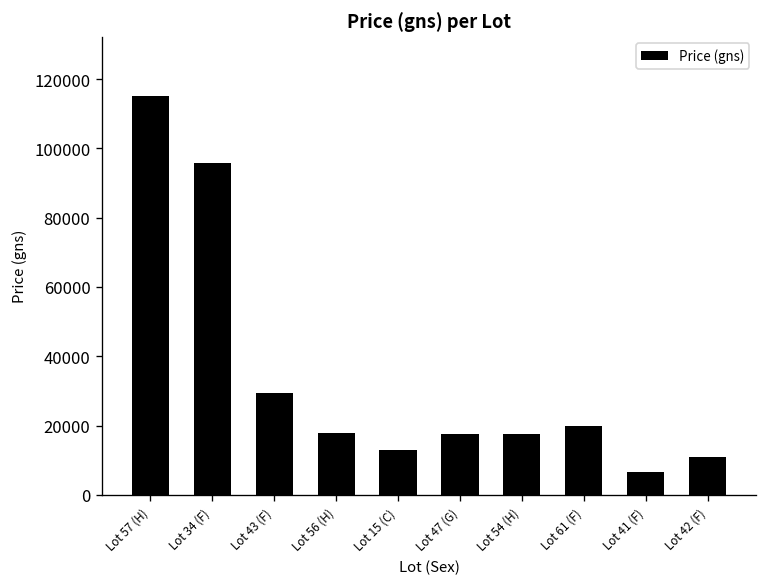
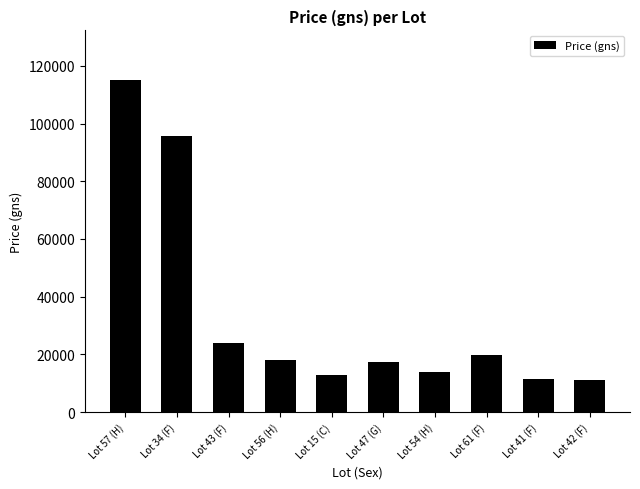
Lot 43 (F): 29000 -> 24000
Lot 54 (H): 18000 -> 14000
Lot 41 (F): 7000 -> 12000
